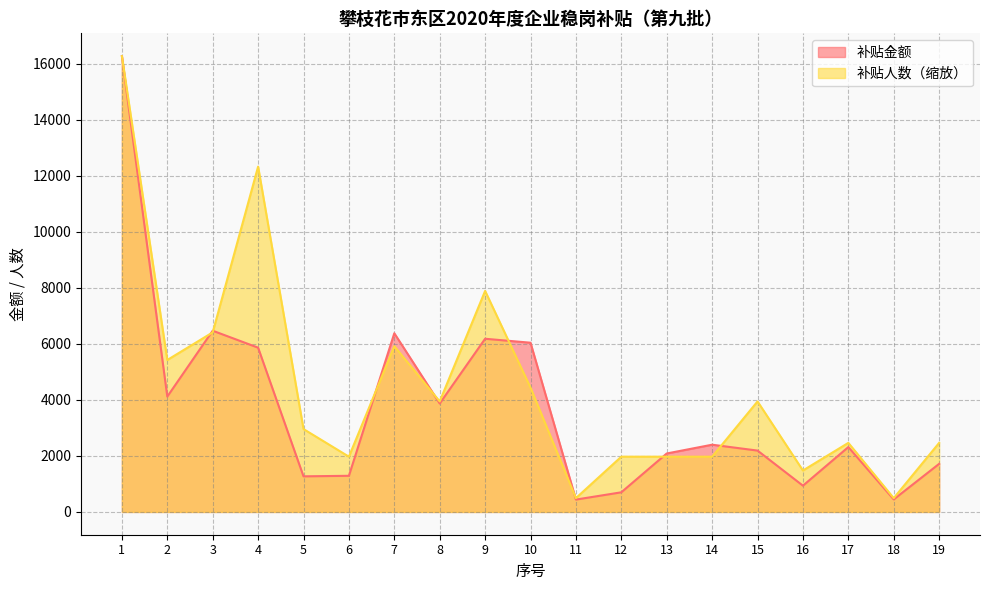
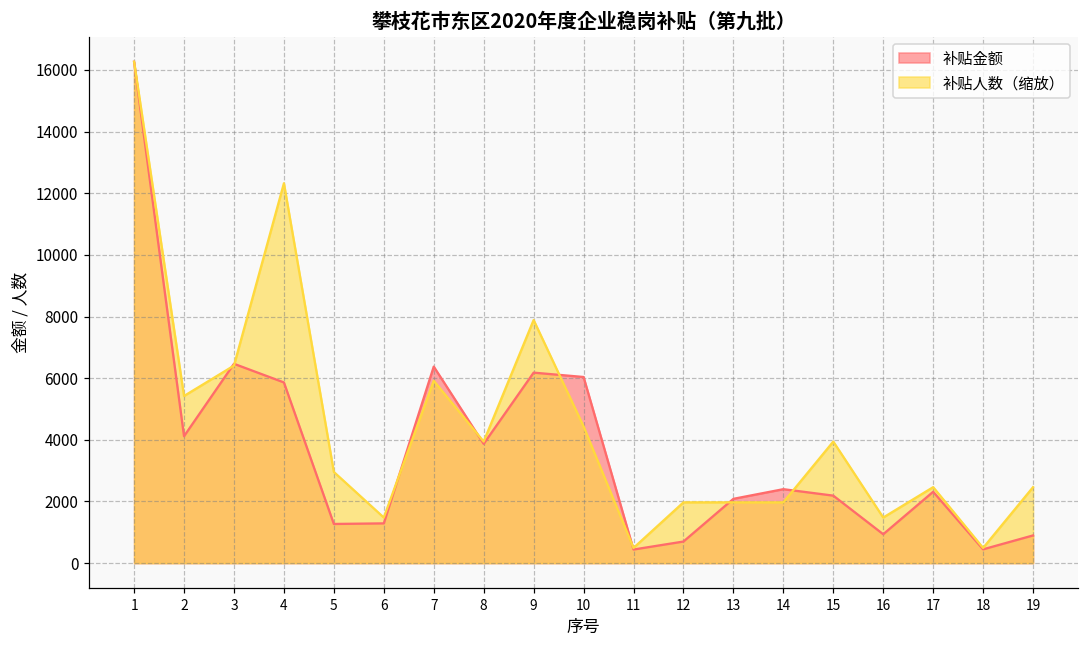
补贴人数（缩放）, 6: 2000 -> 1500
补贴金额, 19: 1700 -> 900
